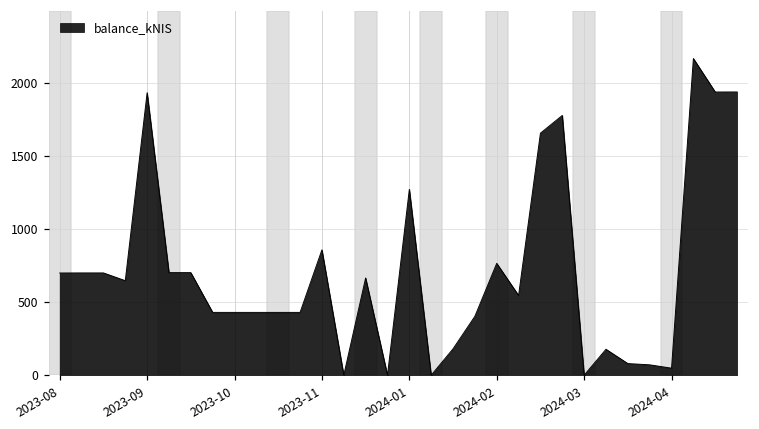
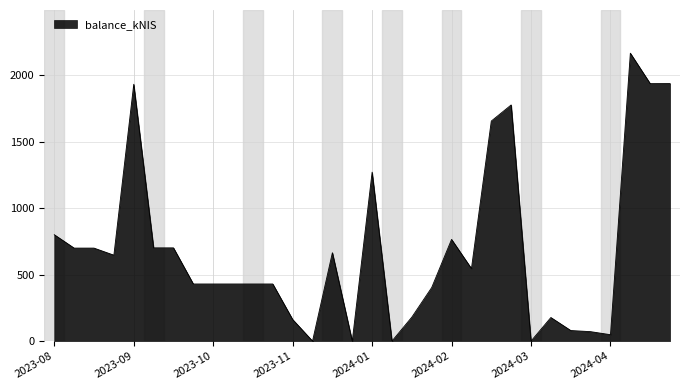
2023-08: 700 -> 800
2023-11: 860 -> 160
